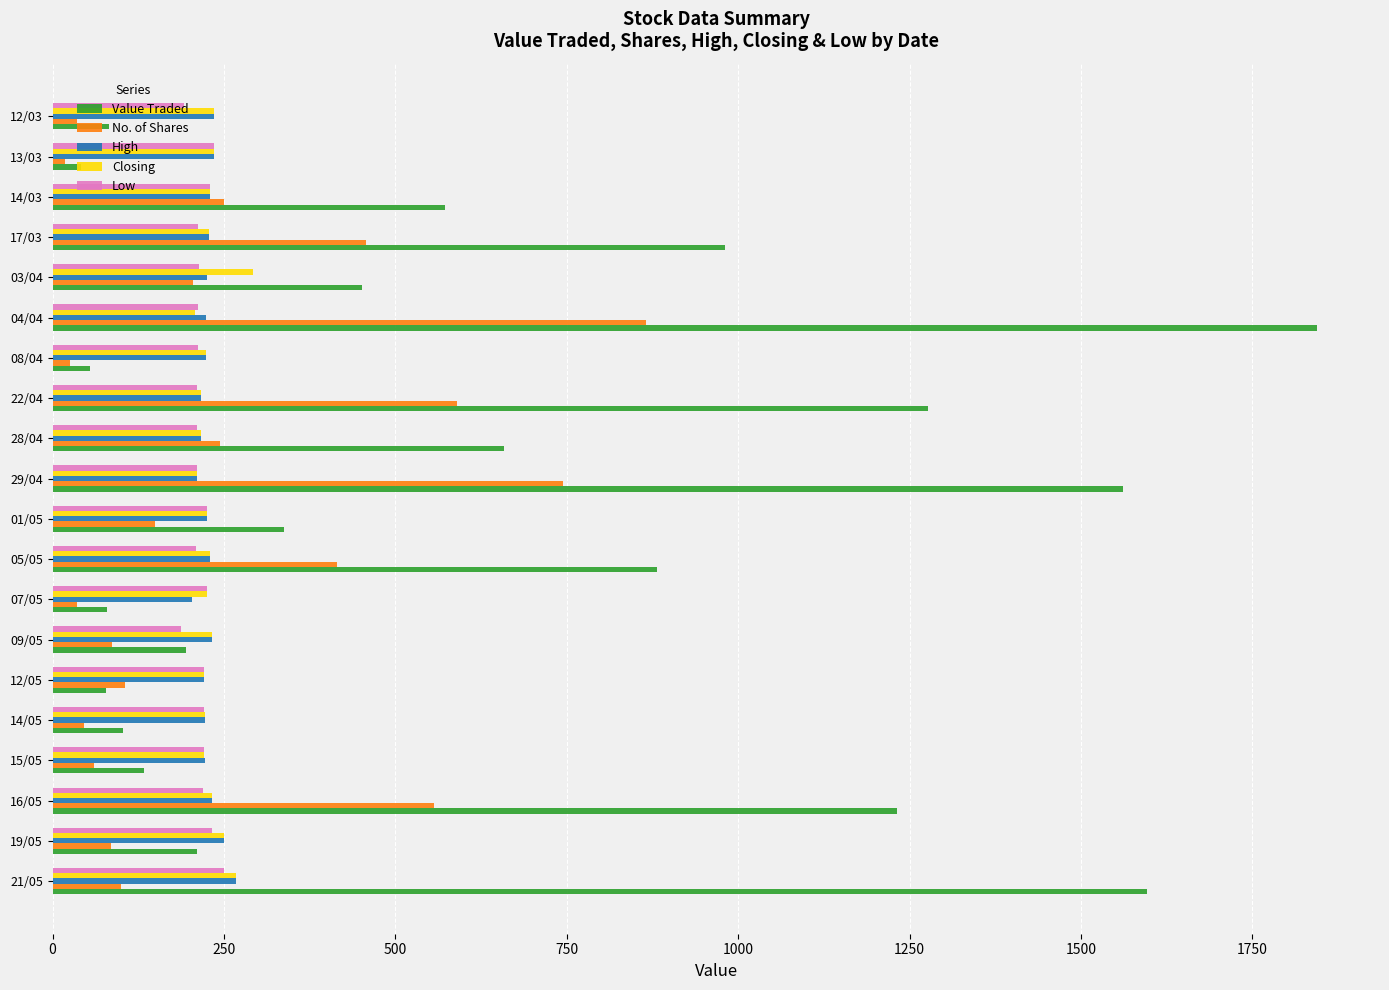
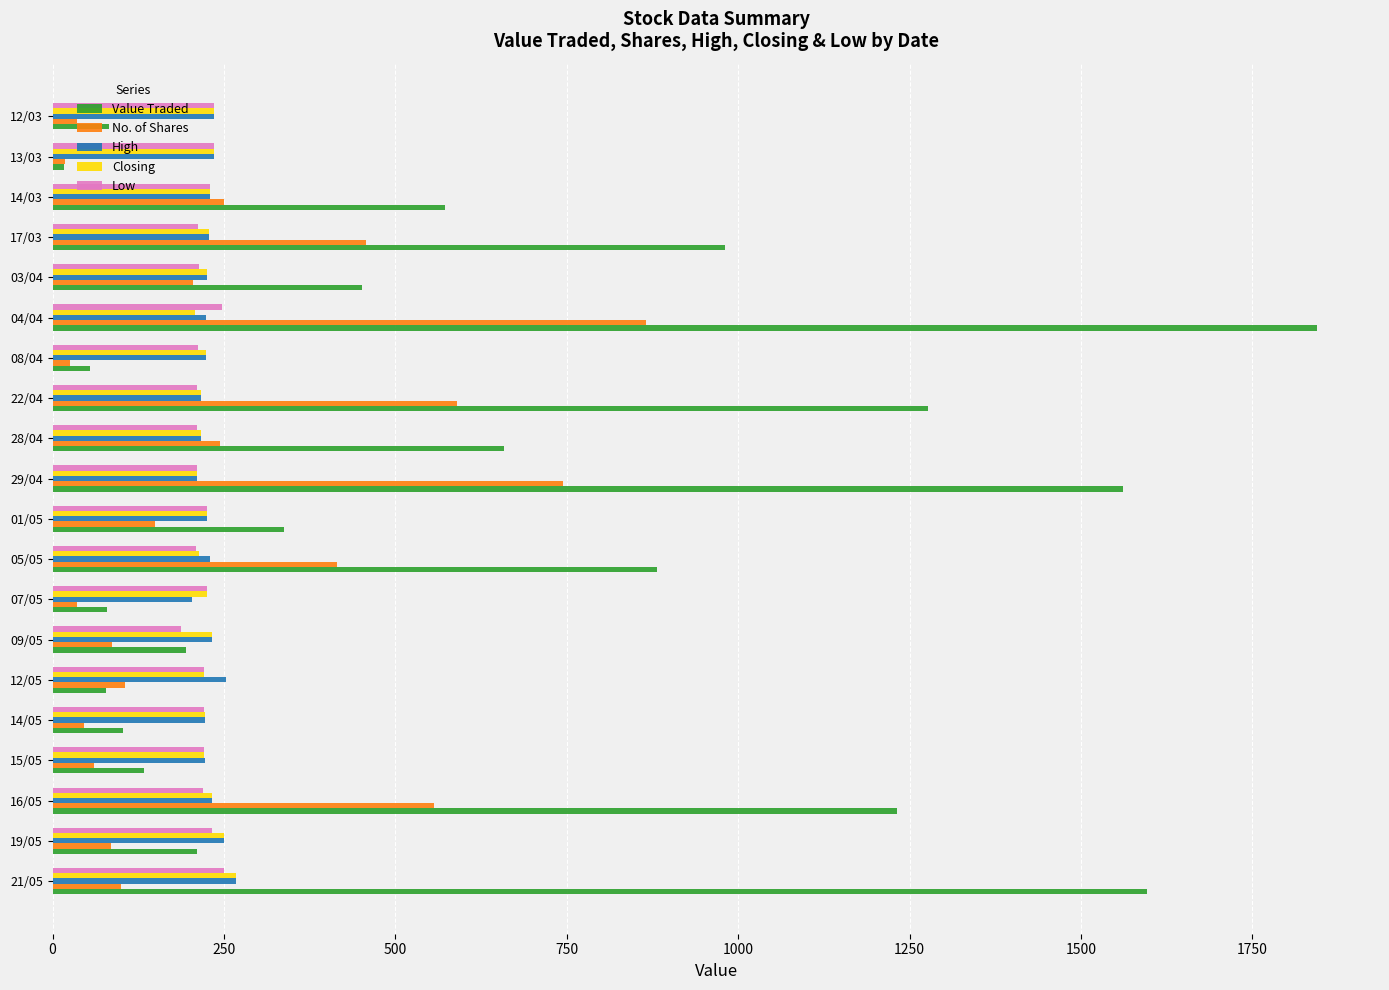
Low, 12/03: 190 -> 240
Value Traded, 13/03: 40 -> 20
Closing, 03/04: 290 -> 230
Low, 04/04: 210 -> 250
Closing, 05/05: 230 -> 210
High, 12/05: 220 -> 250
